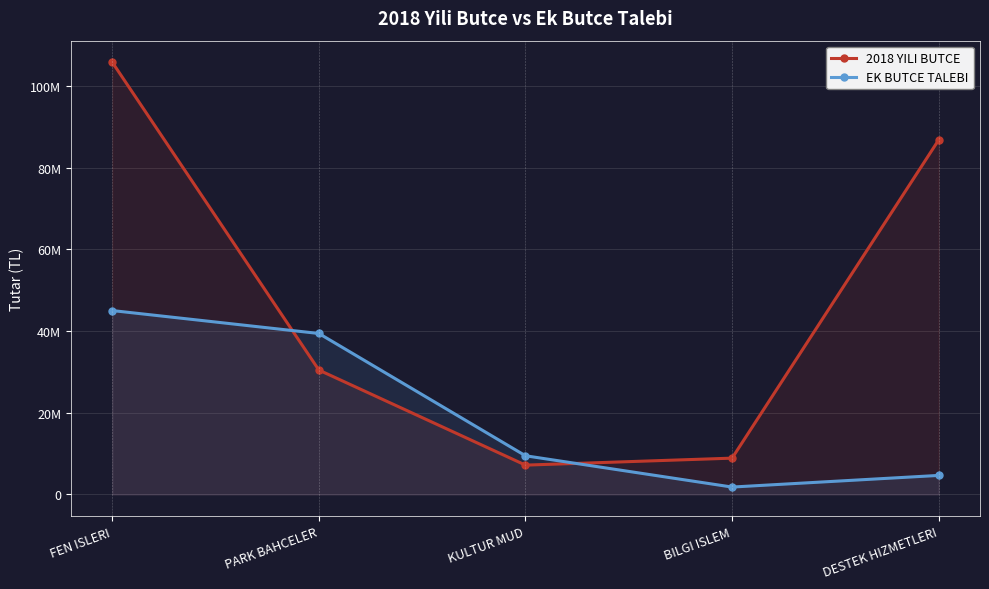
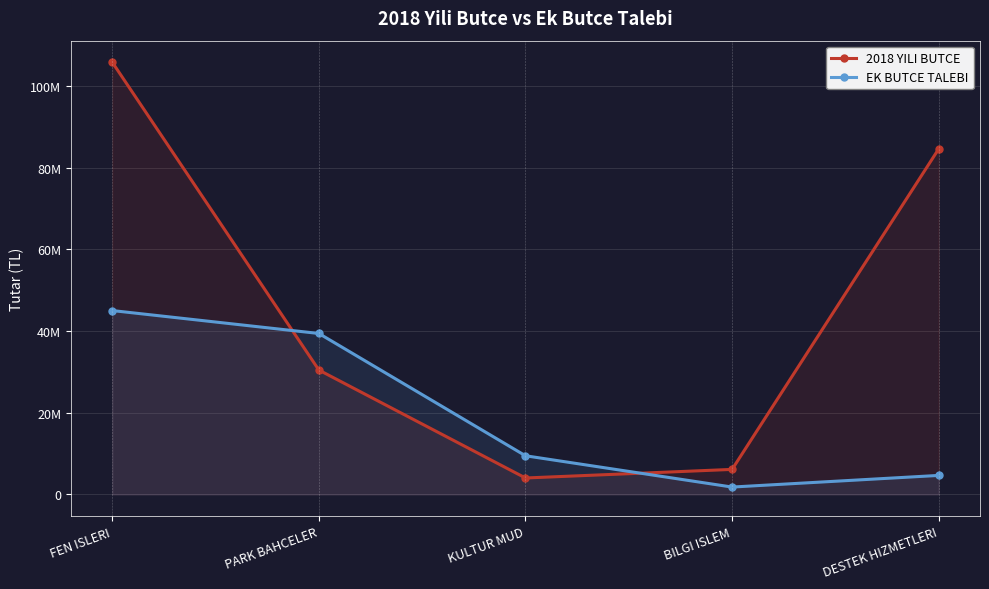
2018 YILI BUTCE, KULTUR MUD: 7000000 -> 4000000
2018 YILI BUTCE, BILGI ISLEM: 9000000 -> 6000000
2018 YILI BUTCE, DESTEK HIZMETLERI: 87000000 -> 85000000
